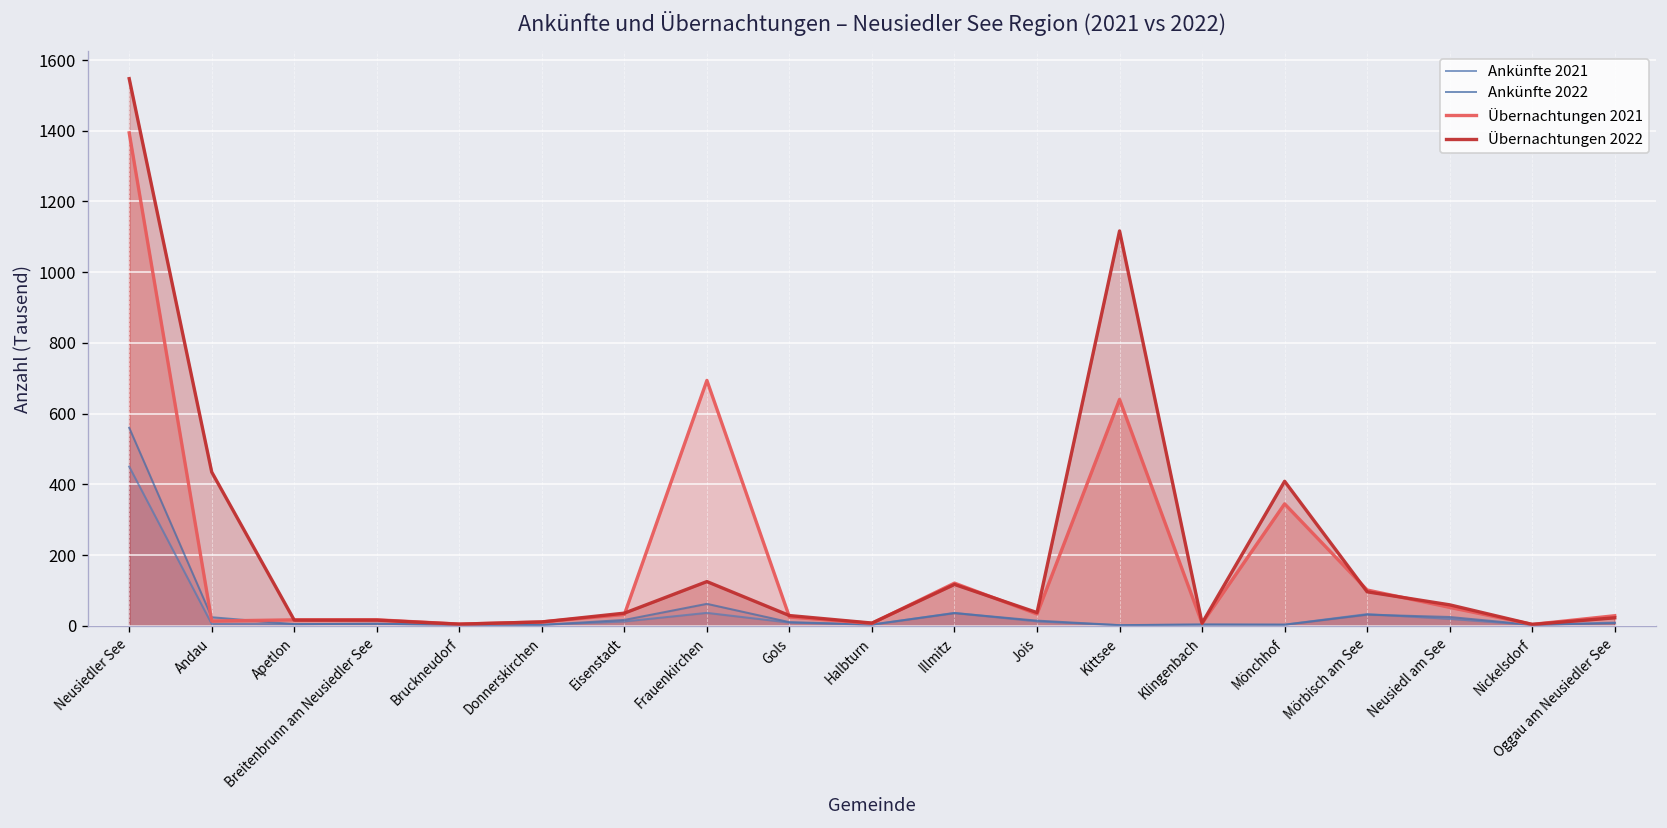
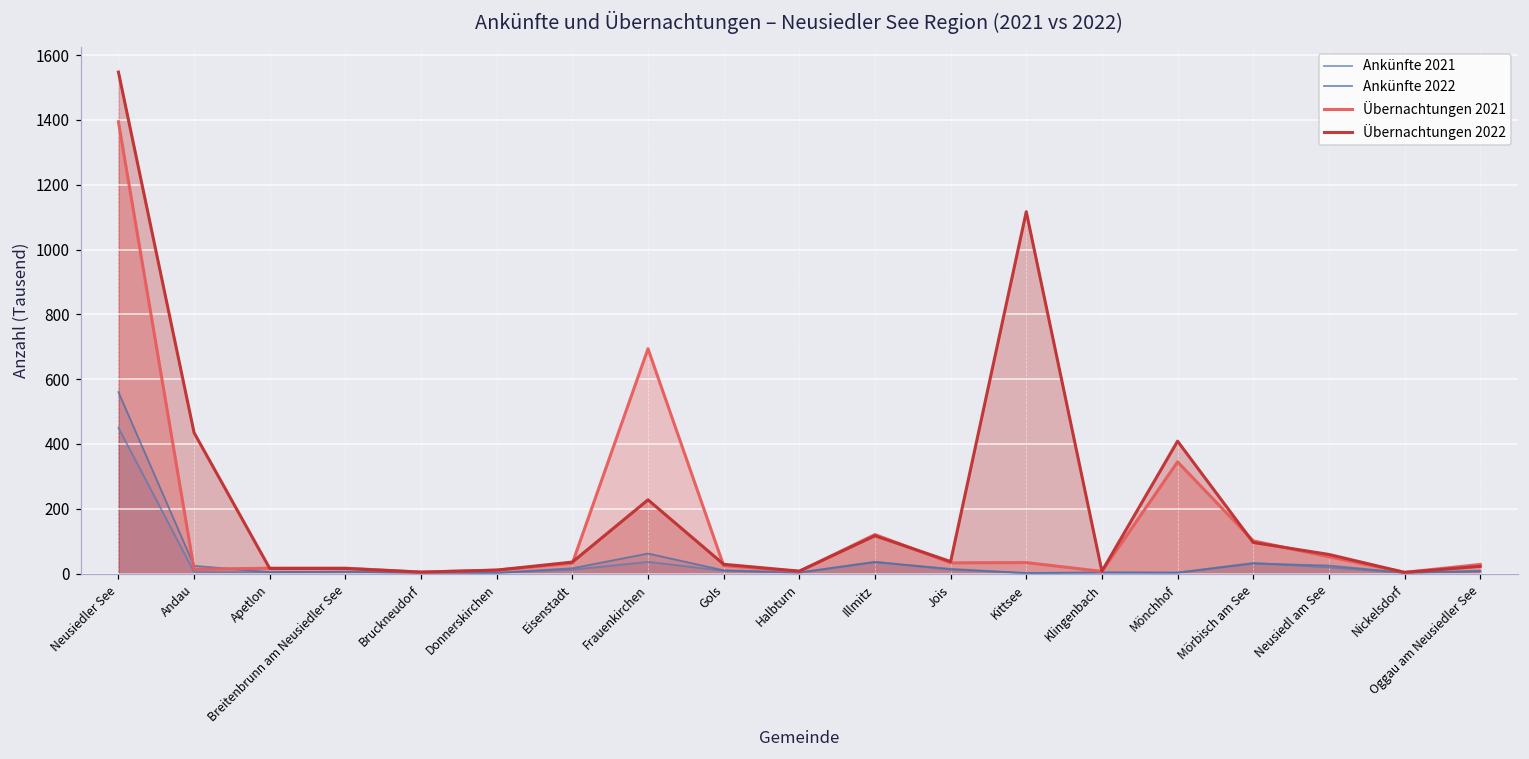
Übernachtungen 2022, Frauenkirchen: 130 -> 230
Übernachtungen 2021, Kittsee: 640 -> 30
